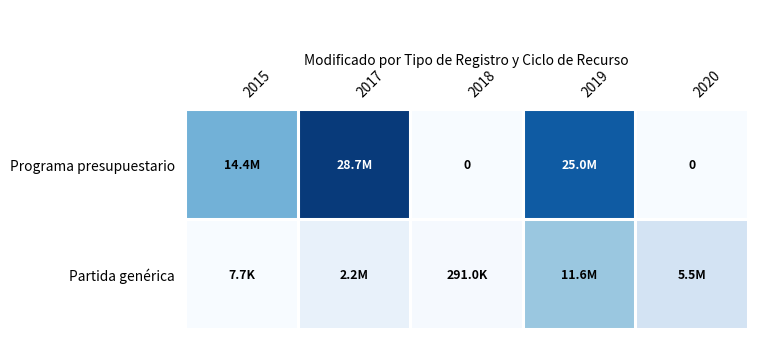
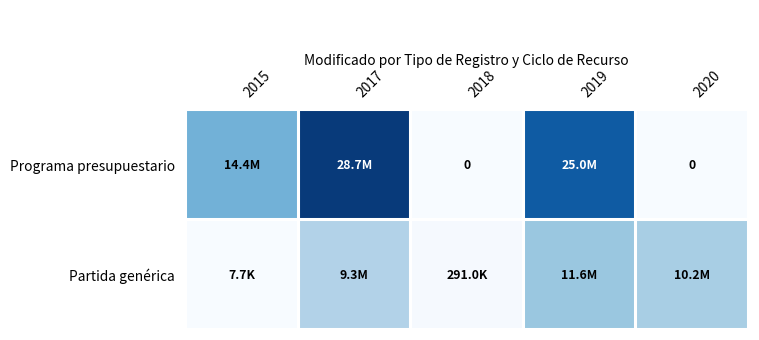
Partida genérica, 2017: 2.2M -> 9.3M
Partida genérica, 2020: 5.5M -> 10.2M
